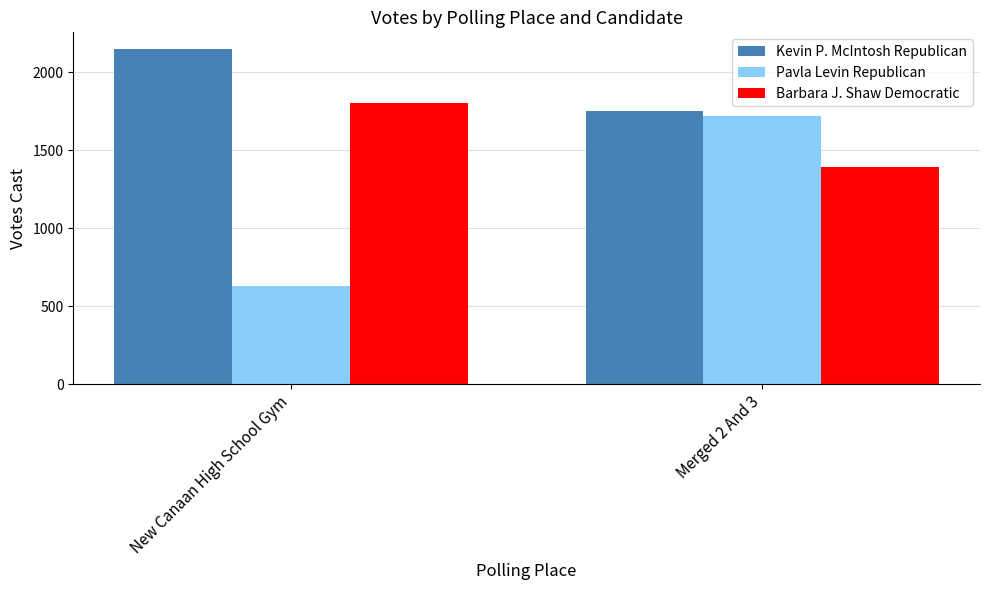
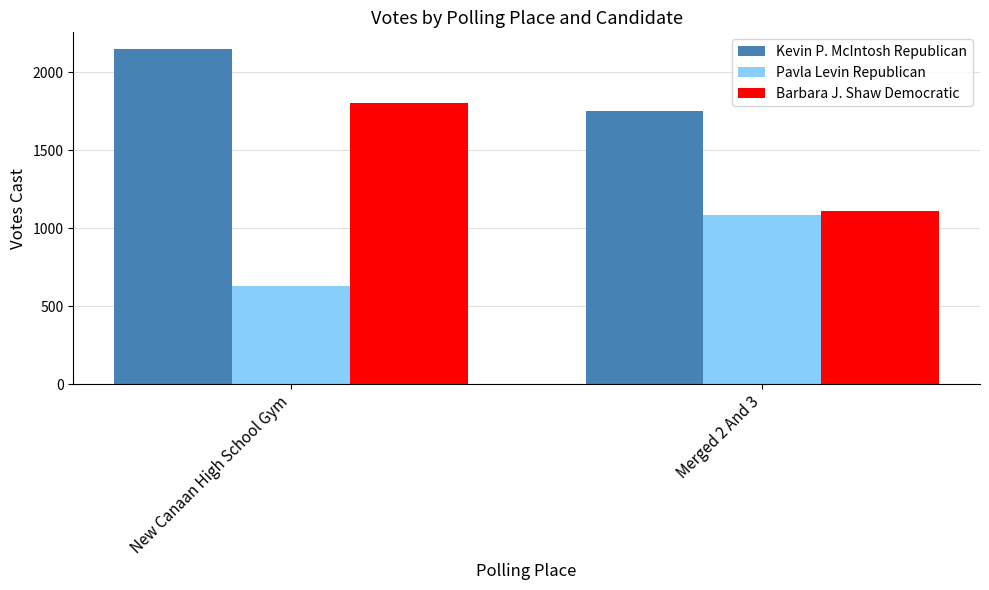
Pavla Levin Republican, Merged 2 And 3: 1720 -> 1080
Barbara J. Shaw Democratic, Merged 2 And 3: 1390 -> 1110
